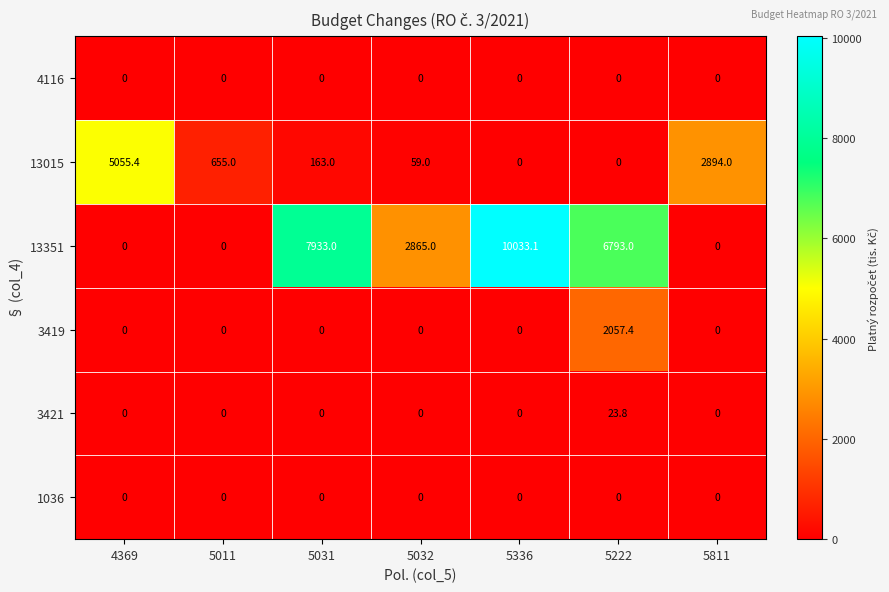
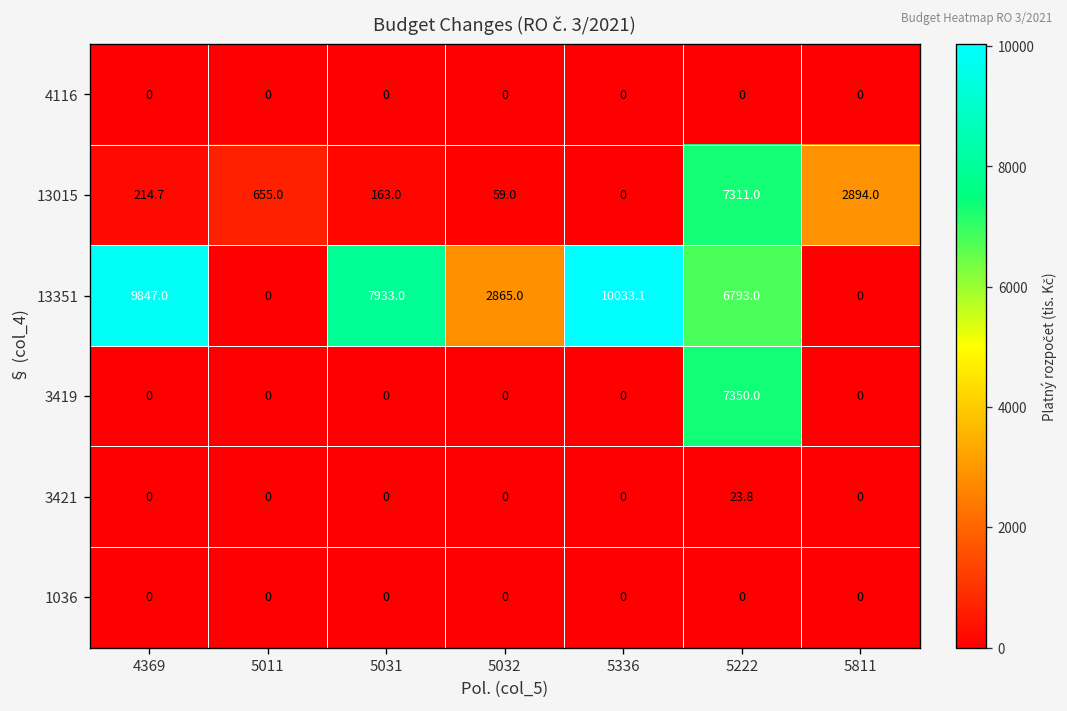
13015, 4369: 5055.4 -> 214.7
13015, 5222: 0 -> 7311.0
13351, 4369: 0 -> 9847.0
3419, 5222: 2057.4 -> 7350.0
